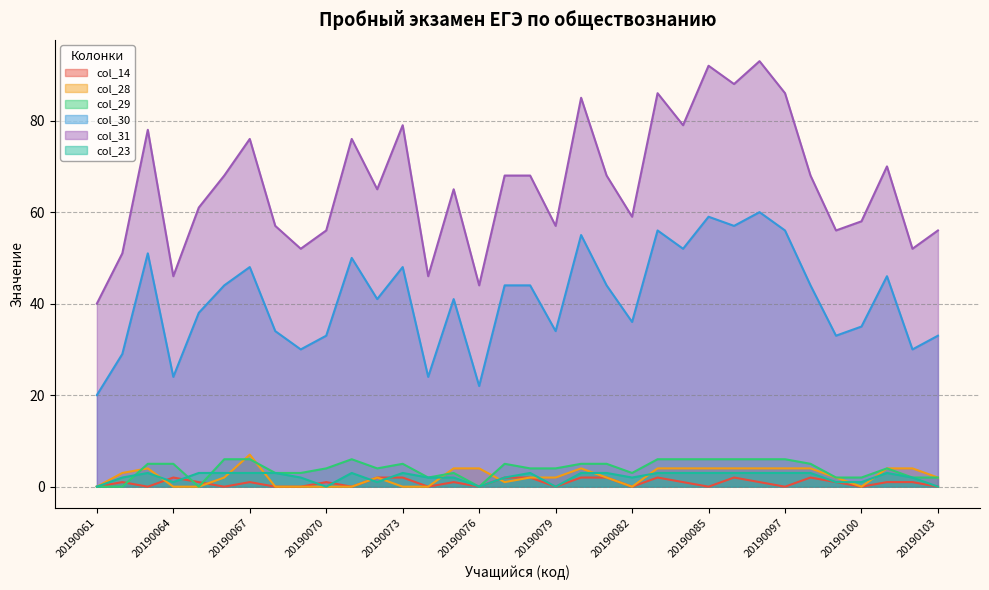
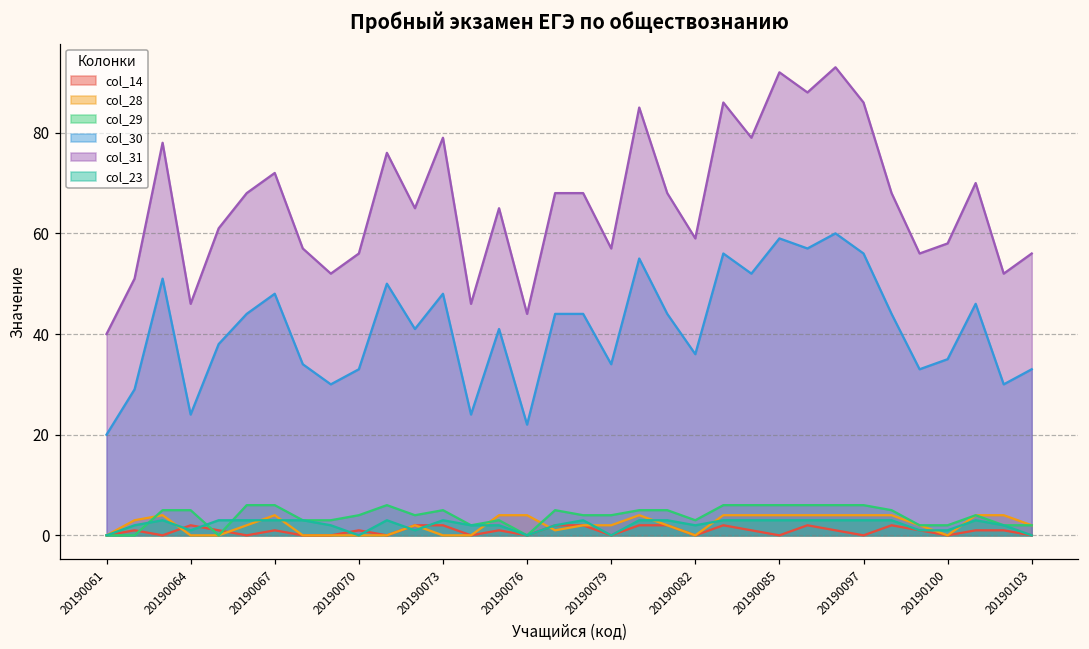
col_28, 20190067: 7 -> 4
col_31, 20190067: 76 -> 72
